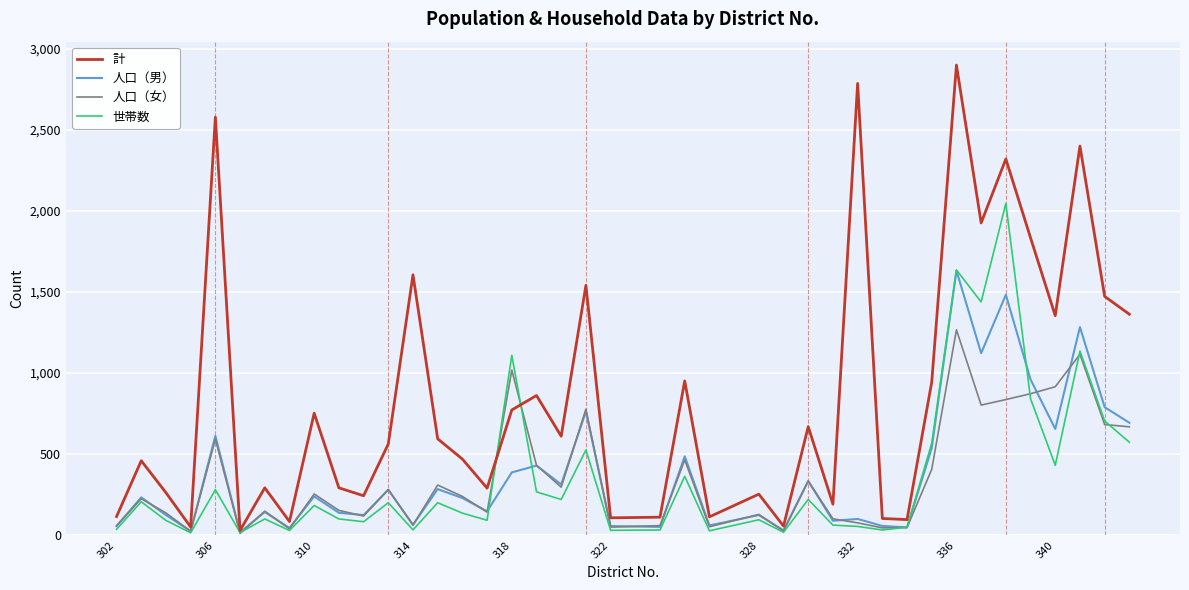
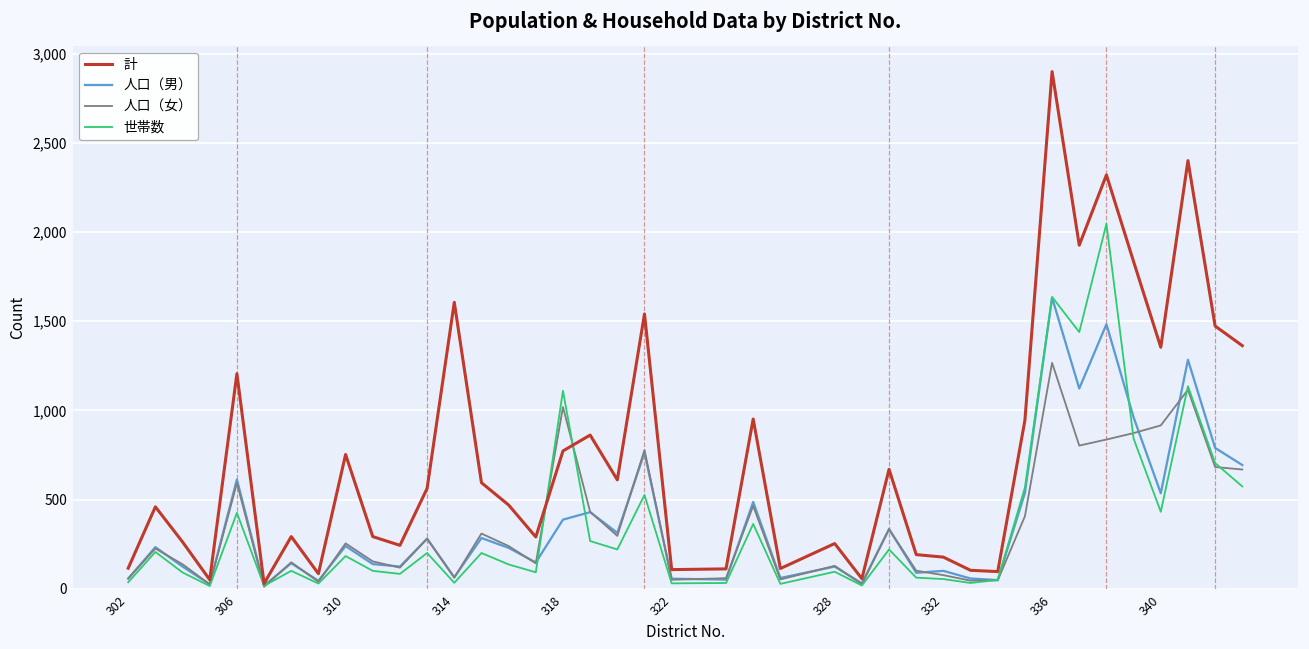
計, 306: 2,580 -> 1,210
世帯数, 306: 280 -> 430
計, 332: 2,790 -> 180
人口（男）, 340: 660 -> 540
